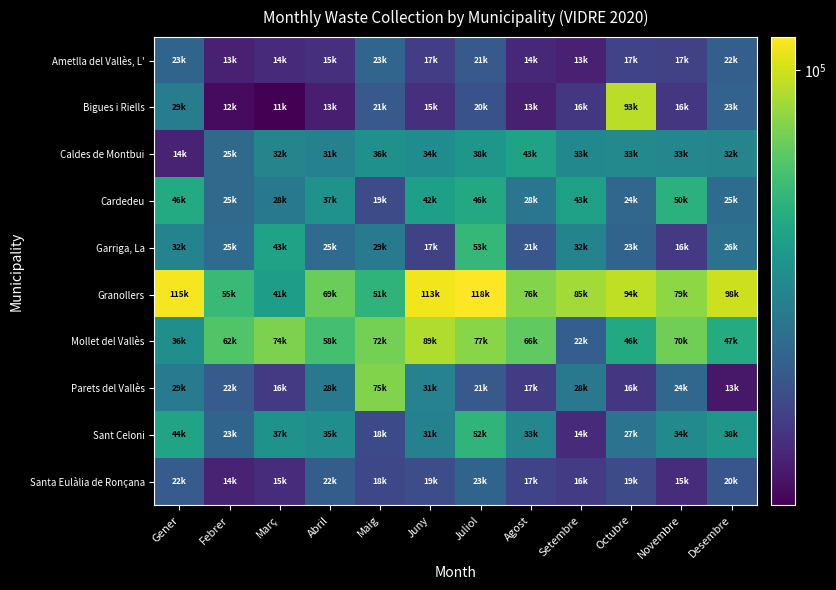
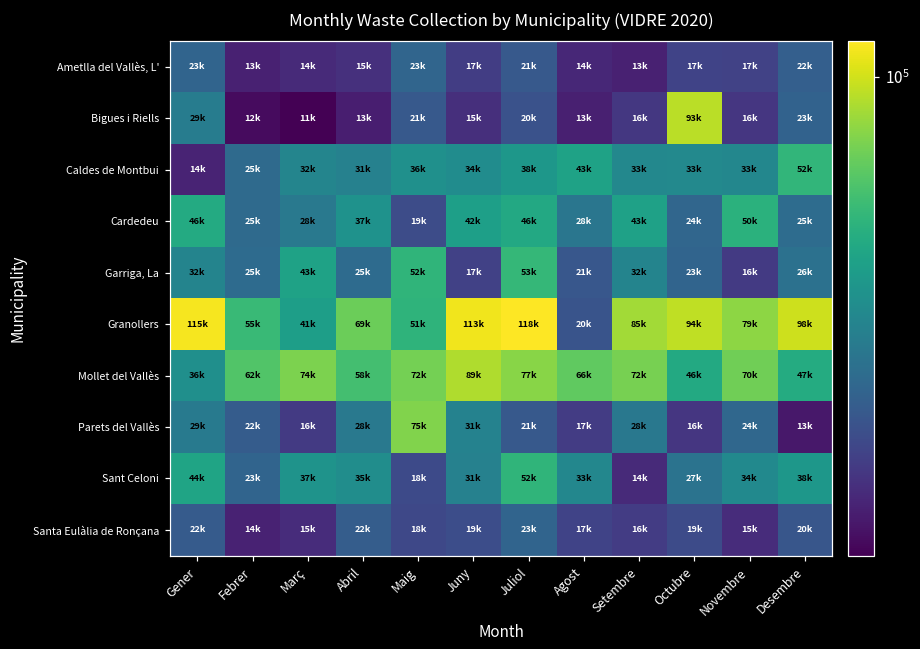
Caldes de Montbui, Desembre: 32k -> 52k
Garriga, La, Maig: 29k -> 52k
Granollers, Agost: 76k -> 20k
Mollet del Vallès, Setembre: 22k -> 72k
